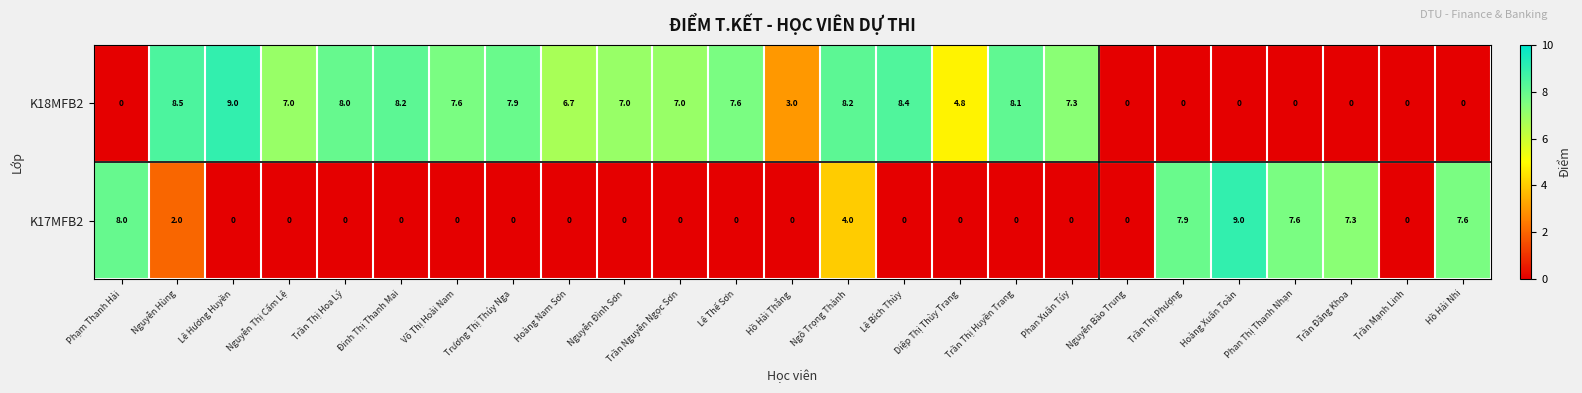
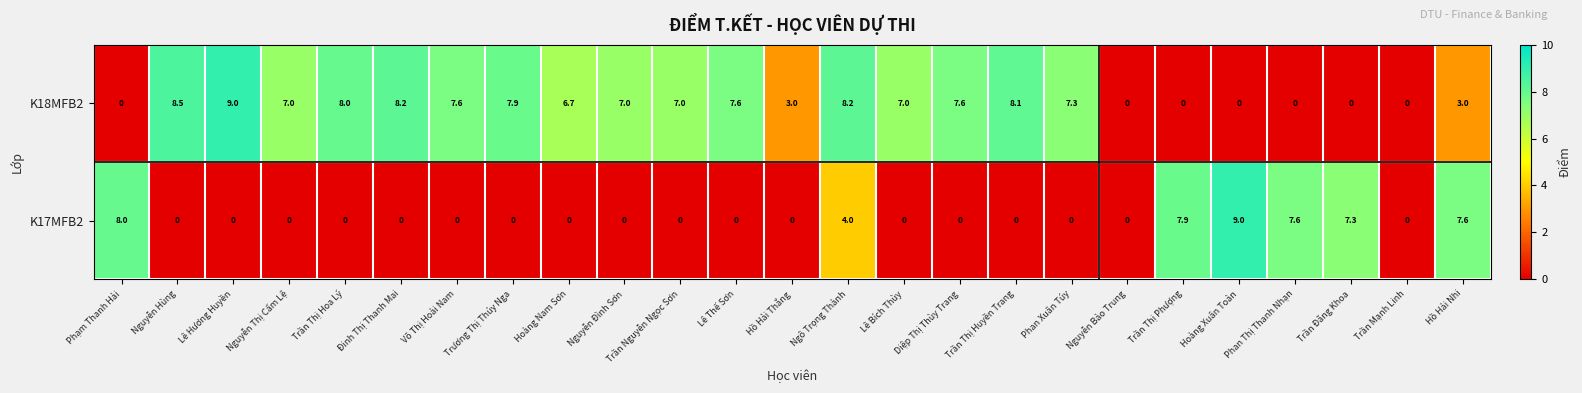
K18MFB2, Lê Bích Thùy: 8.4 -> 7.0
K18MFB2, Diệp Thị Thùy Trang: 4.8 -> 7.6
K18MFB2, Hồ Hải Nhi: 0 -> 3.0
K17MFB2, Nguyễn Hùng: 2.0 -> 0
